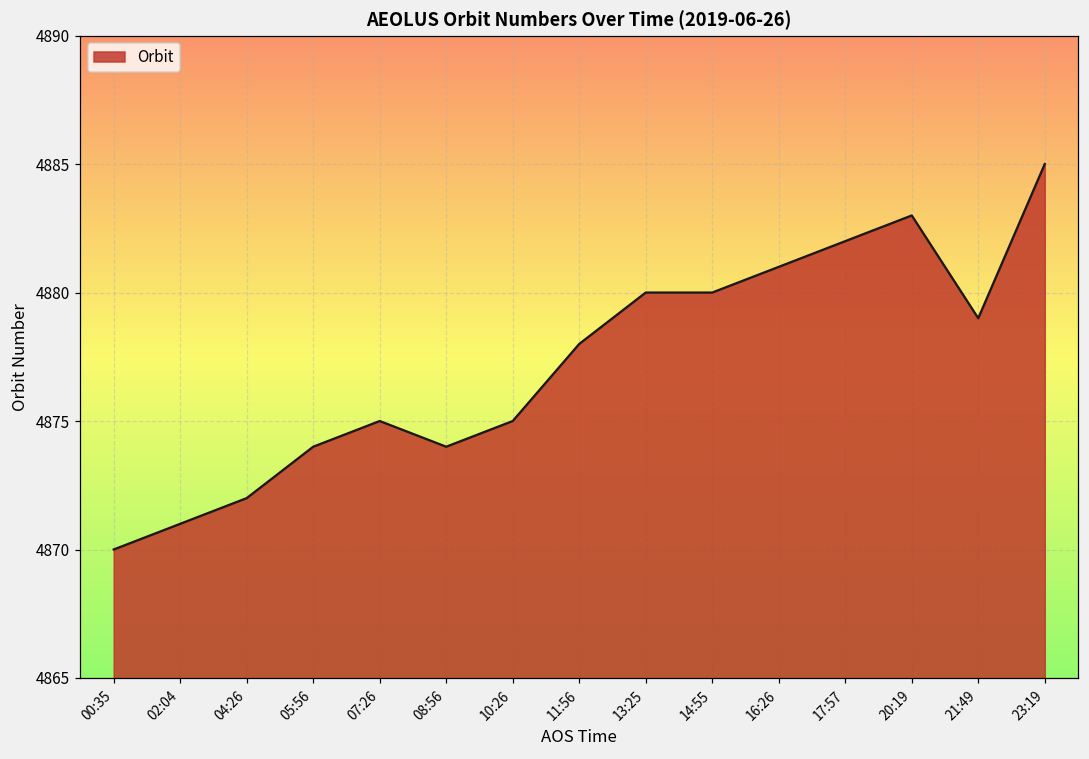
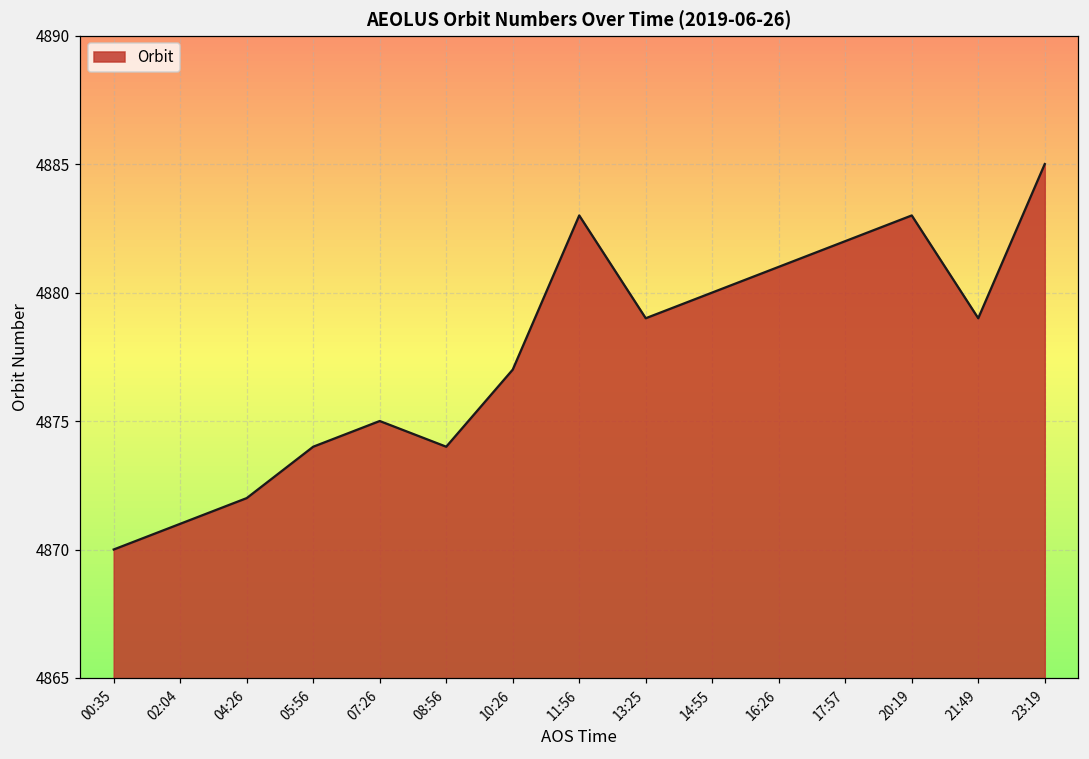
10:26: 4875 -> 4877
11:56: 4878 -> 4883
13:25: 4880 -> 4879
